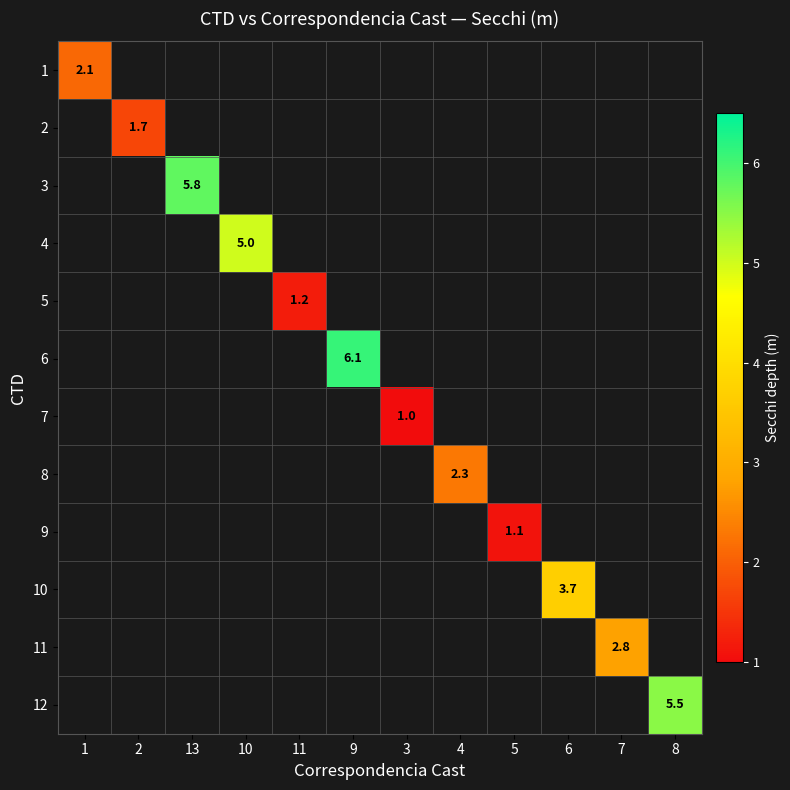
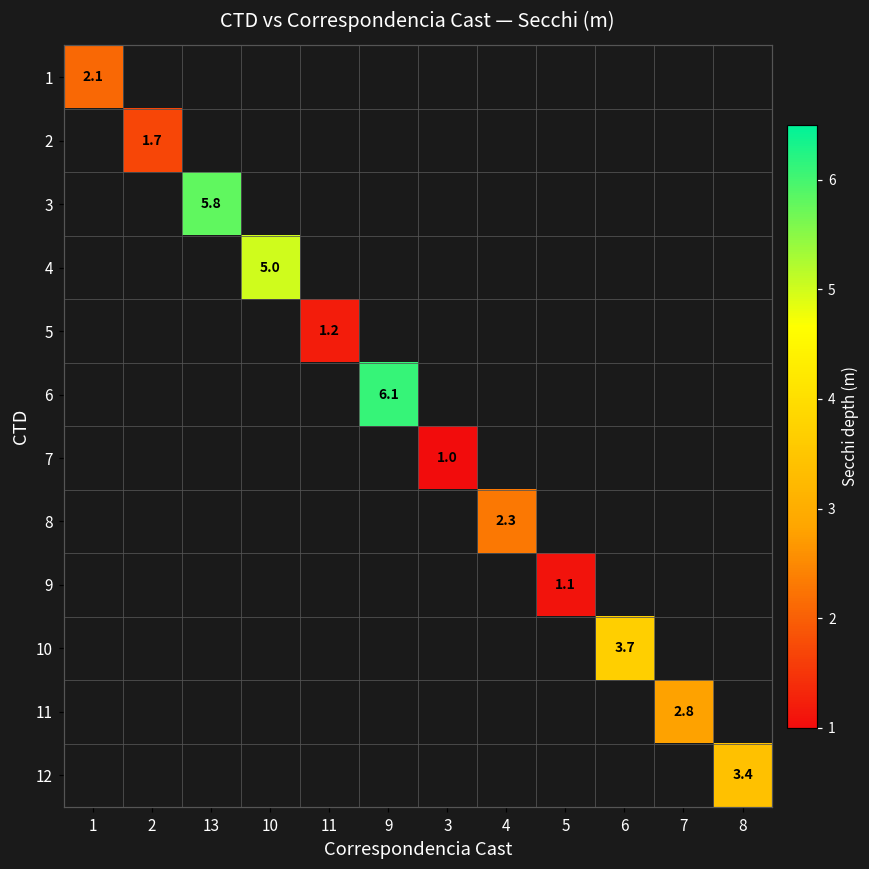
12, 8: 5.5 -> 3.4
